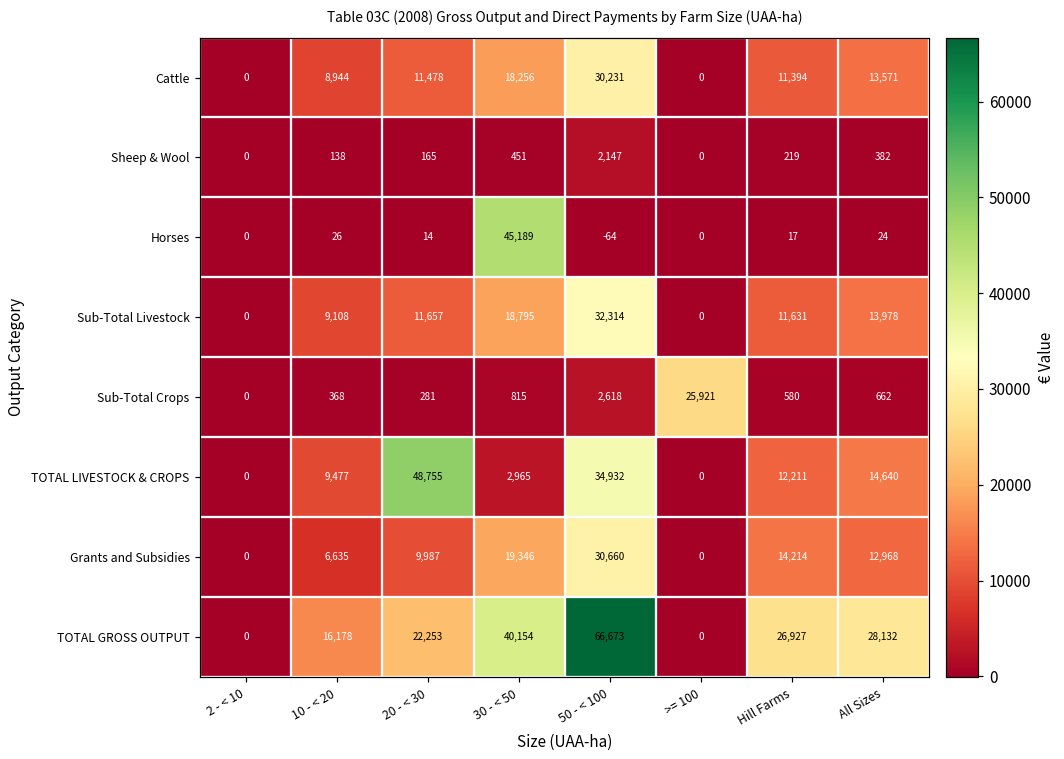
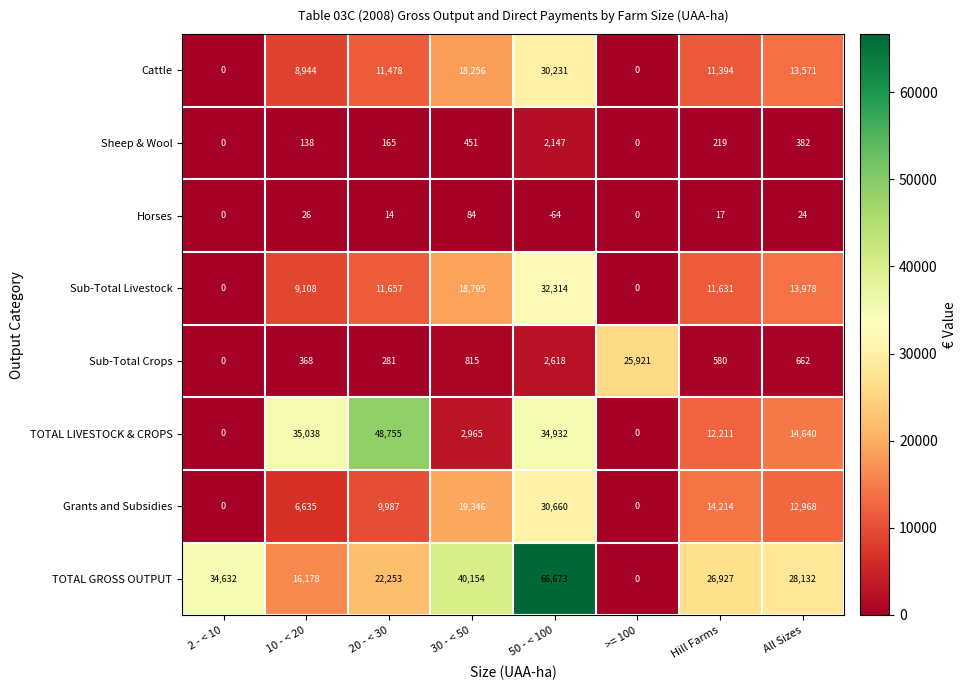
Horses, 30 - < 50: 45,189 -> 84
TOTAL LIVESTOCK & CROPS, 10 - < 20: 9,477 -> 35,038
TOTAL GROSS OUTPUT, 2 - < 10: 0 -> 34,632
